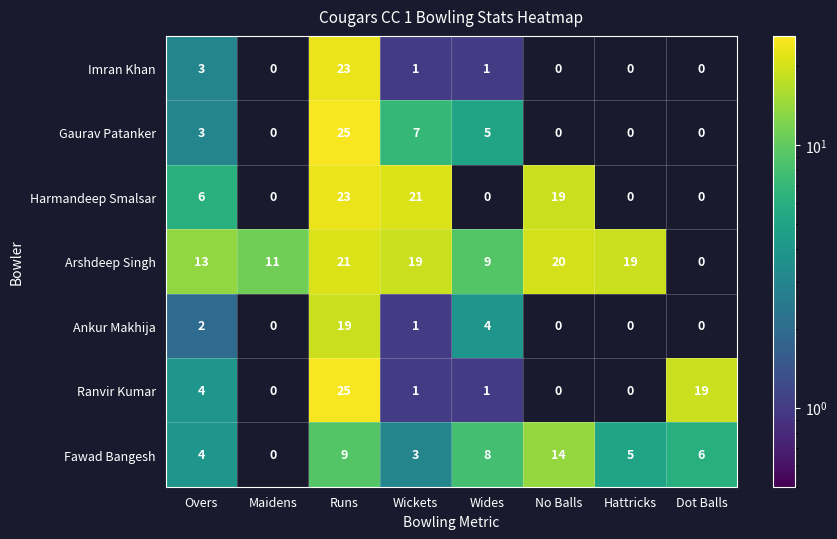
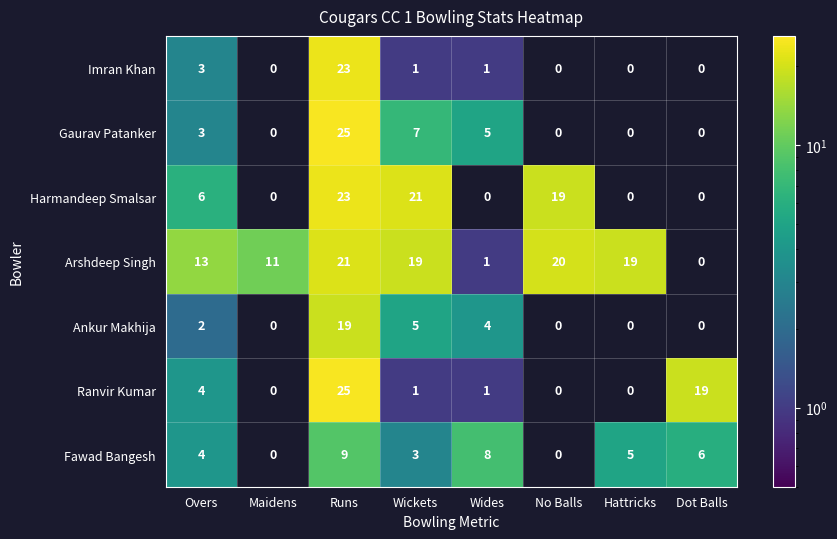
Arshdeep Singh, Wides: 9 -> 1
Ankur Makhija, Wickets: 1 -> 5
Fawad Bangesh, No Balls: 14 -> 0
